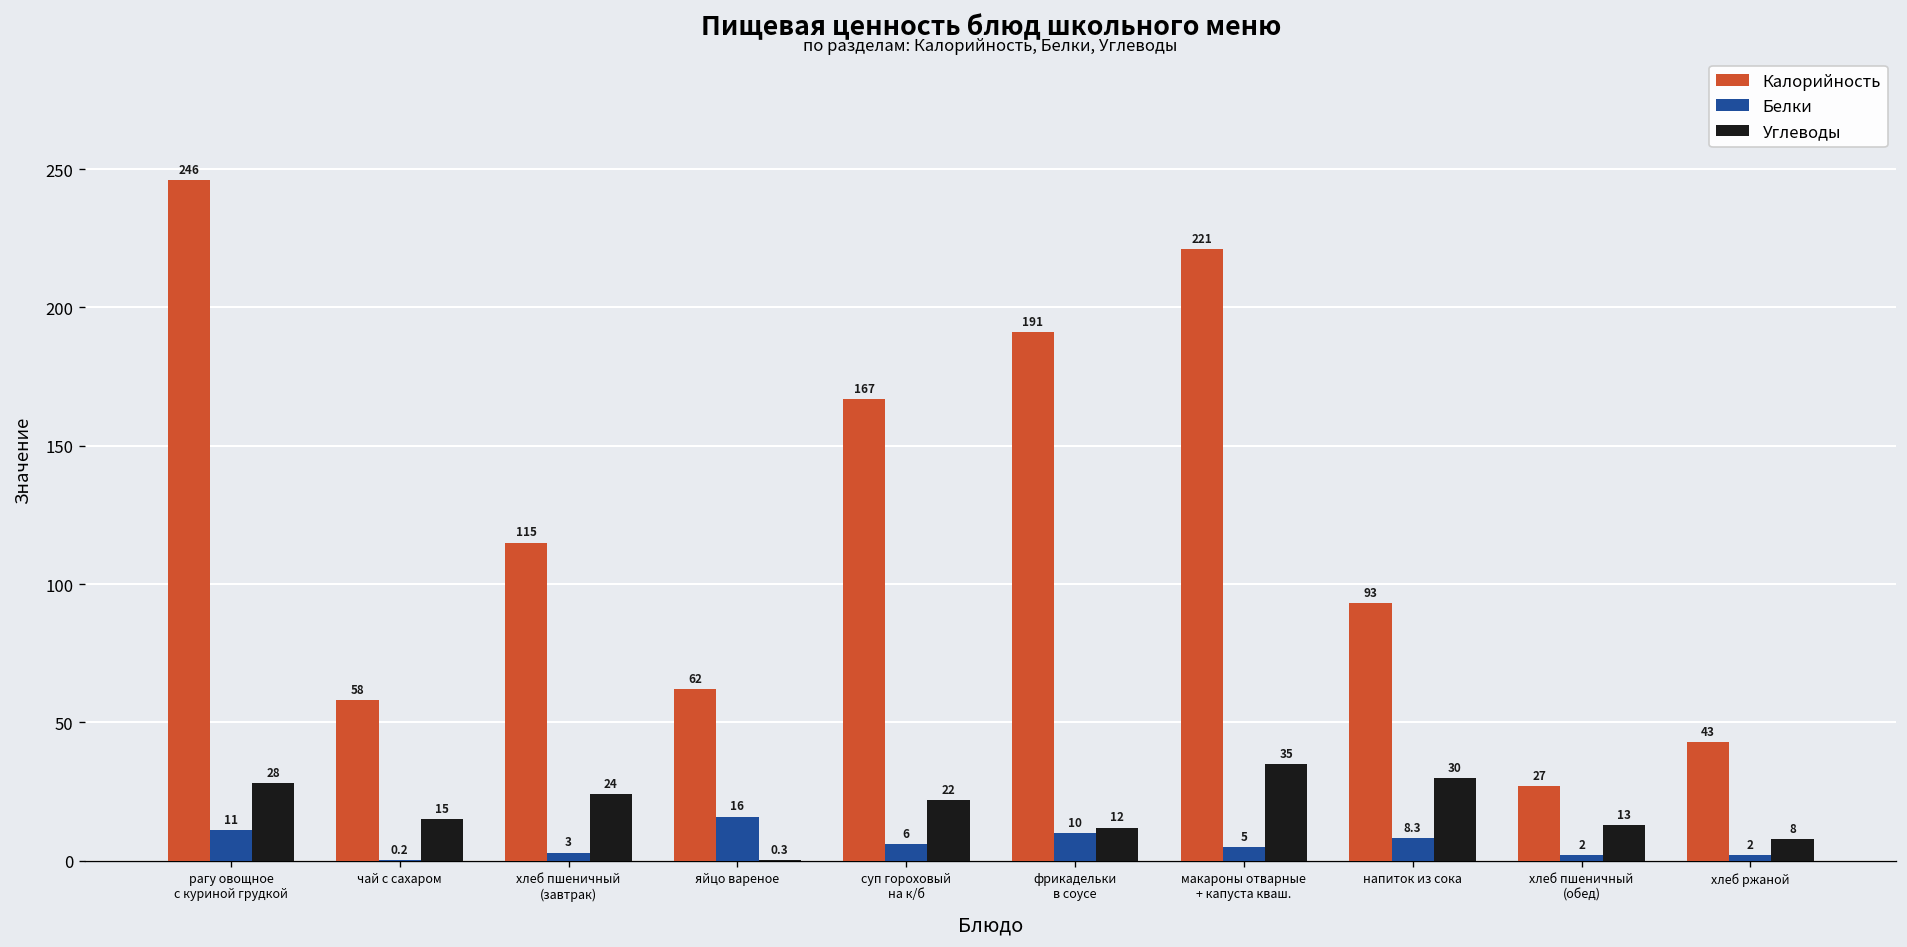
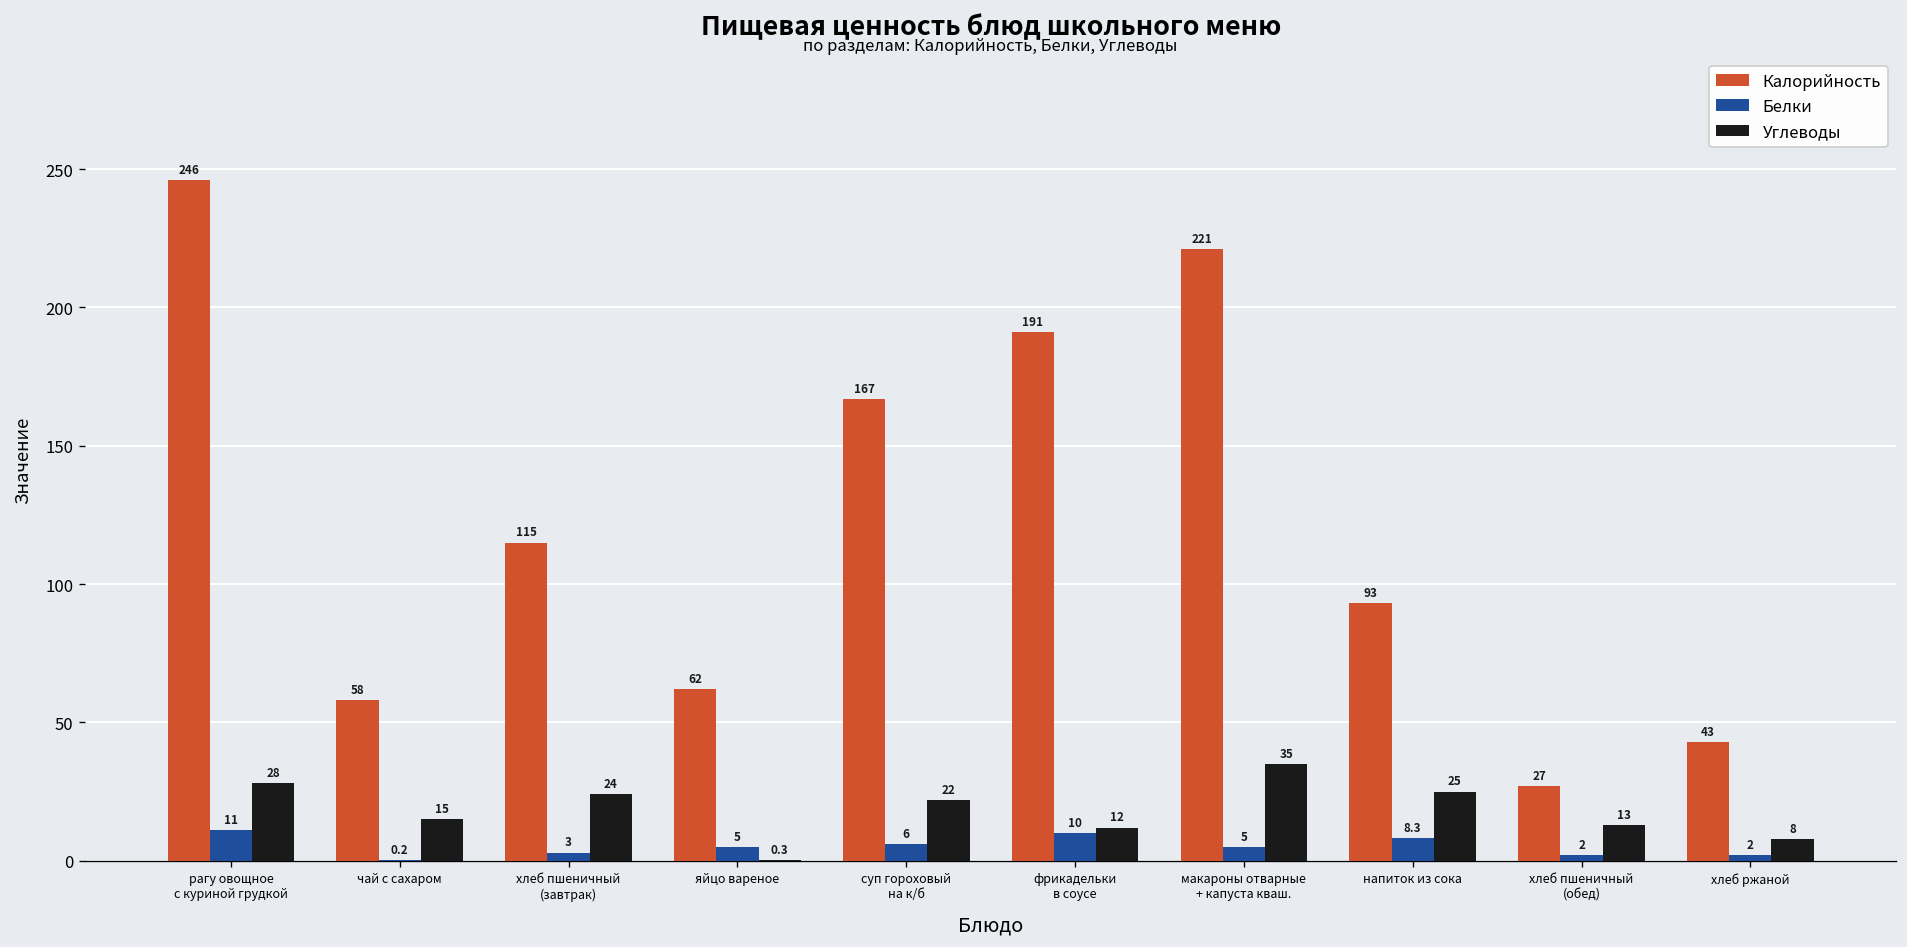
Белки, яйцо вареное: 16 -> 5
Углеводы, напиток из сока: 30 -> 25
